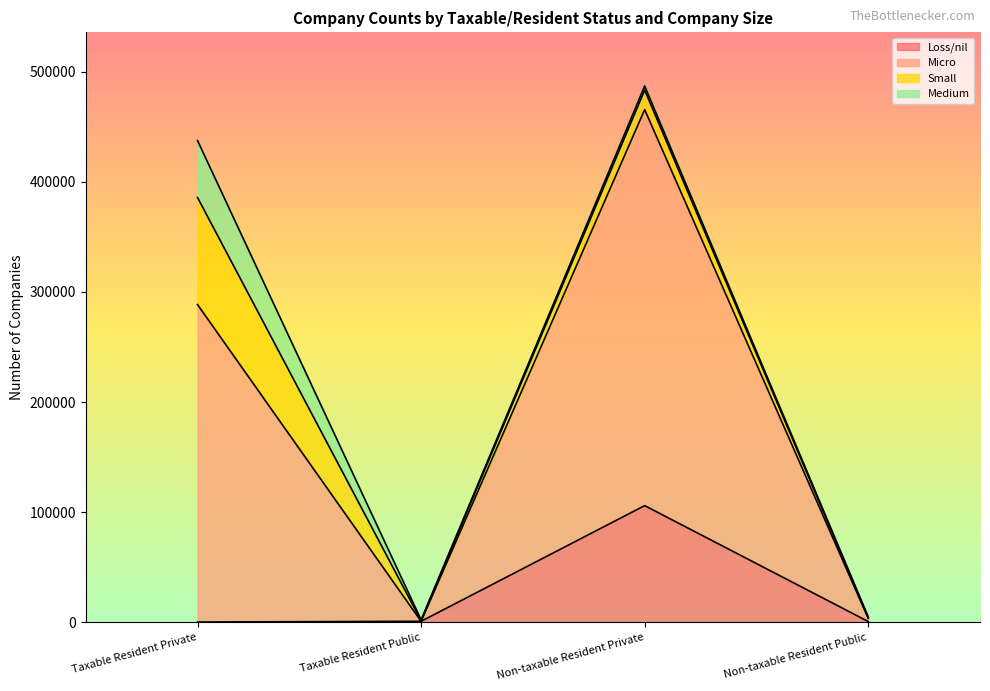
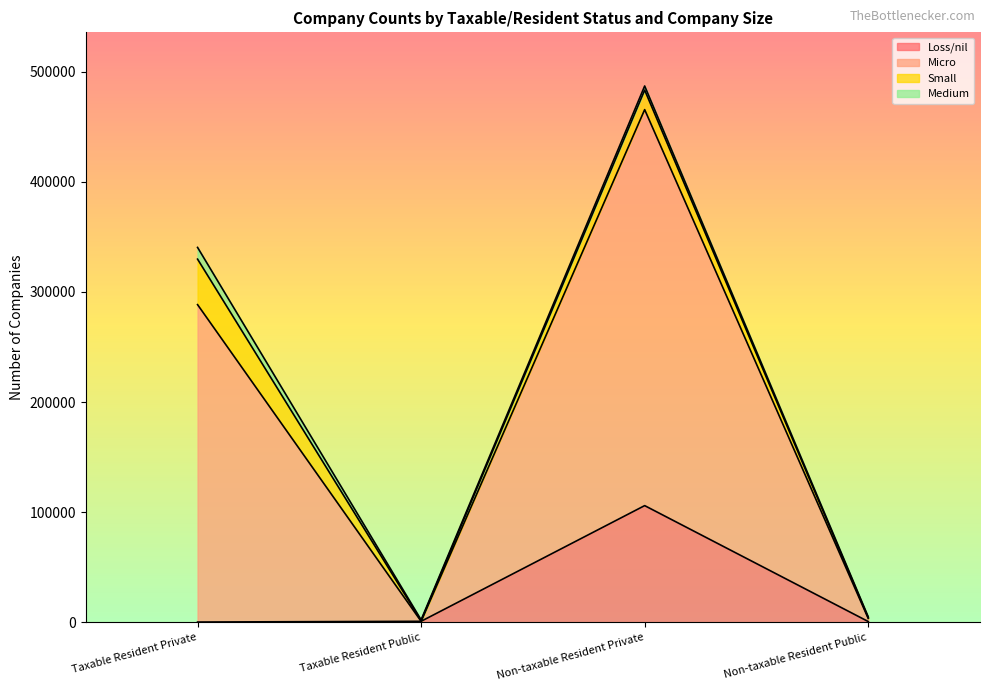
Small, Taxable Resident Private: 97000 -> 41000
Medium, Taxable Resident Private: 52000 -> 11000
